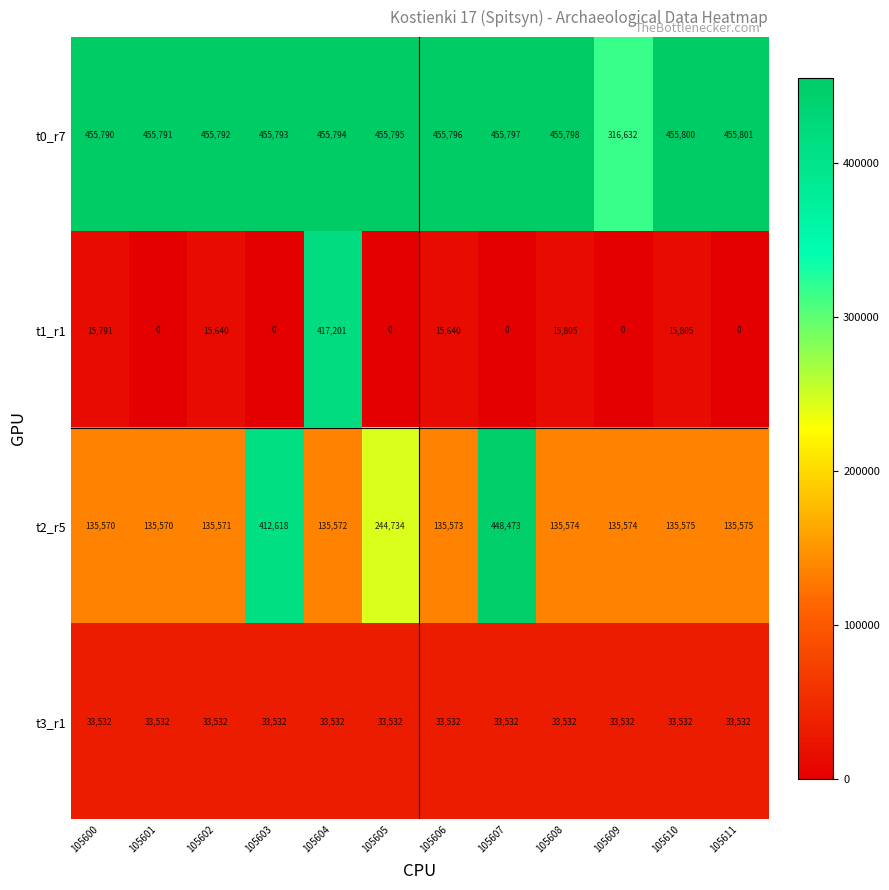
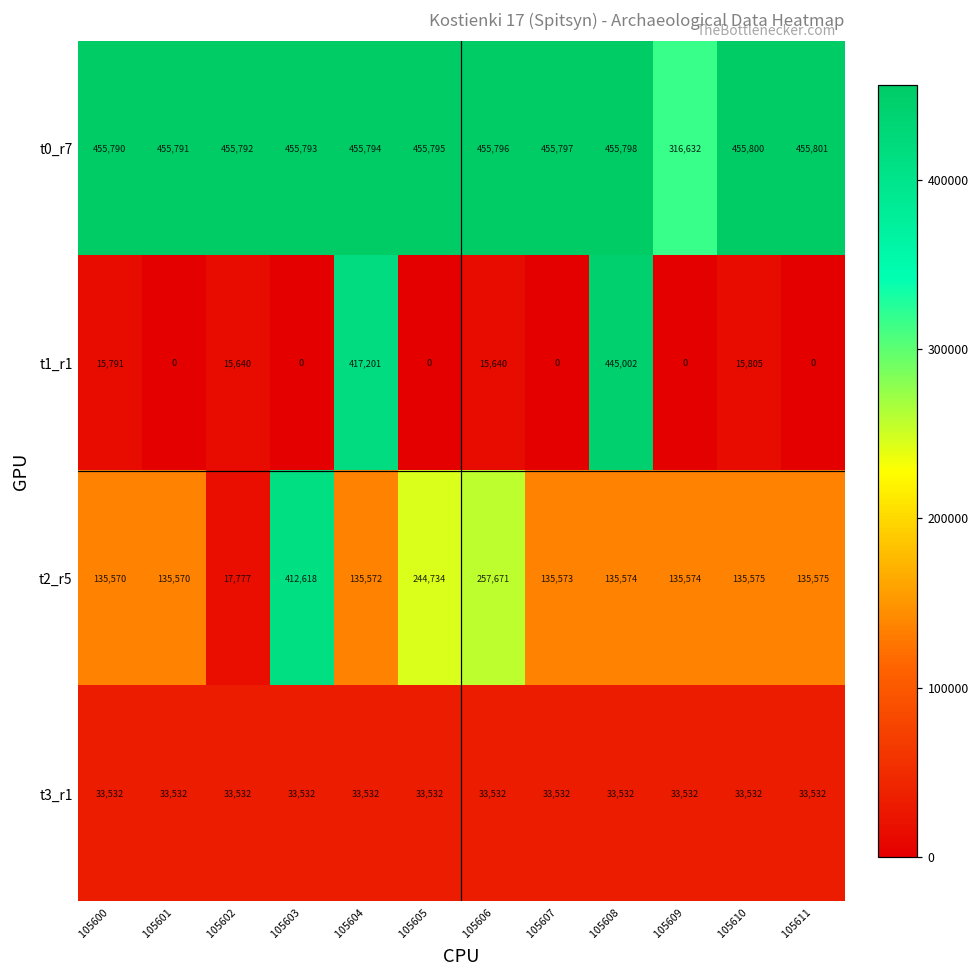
t1_r1, 105608: 15,805 -> 445,002
t2_r5, 105602: 135,571 -> 17,777
t2_r5, 105606: 135,573 -> 257,671
t2_r5, 105607: 448,473 -> 135,573
